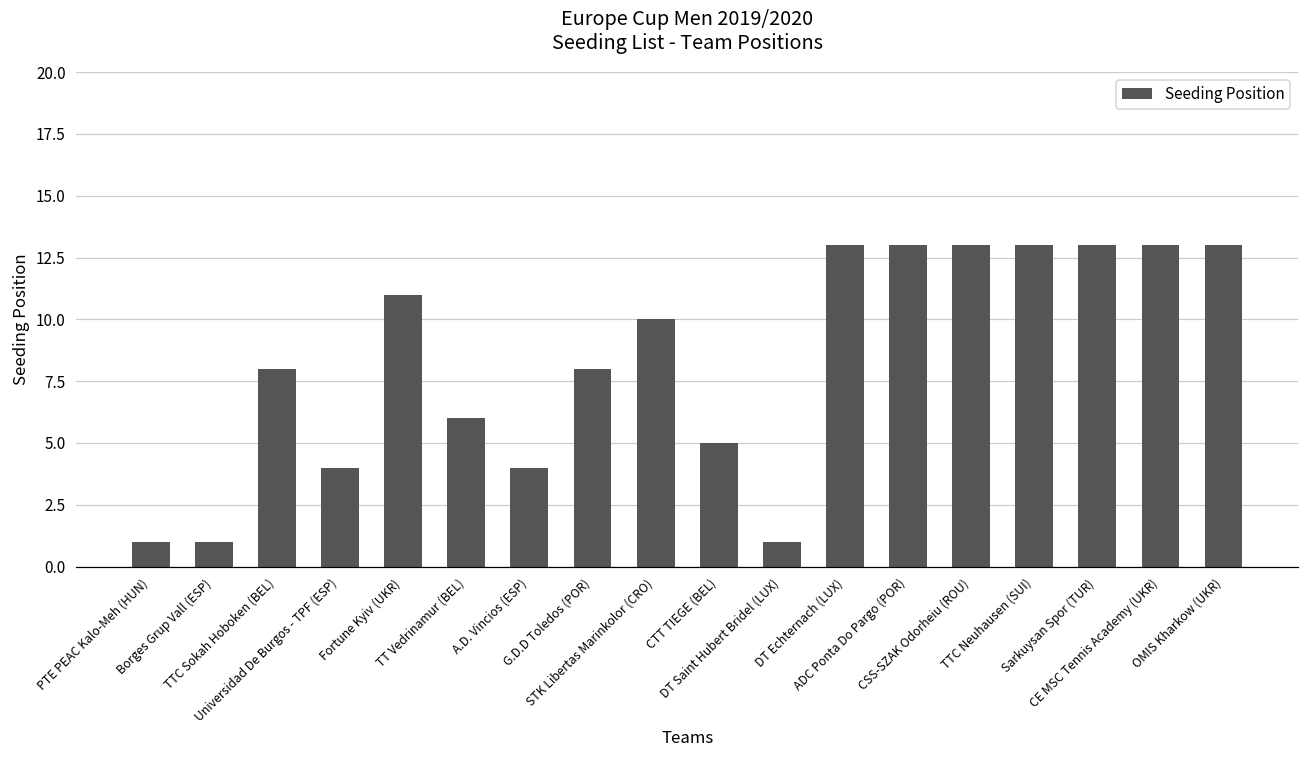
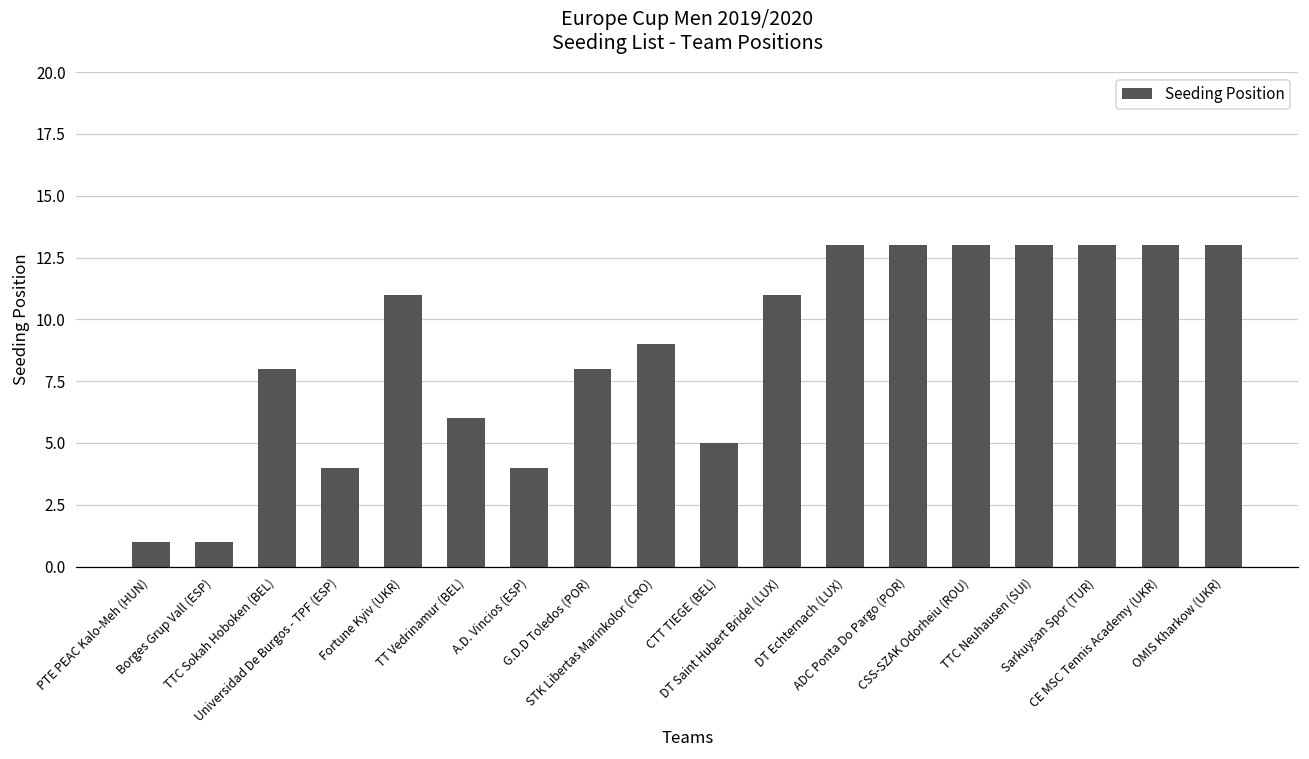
STK Libertas Marinkolor (CRO): 10 -> 9
DT Saint Hubert Bridel (LUX): 1 -> 11
